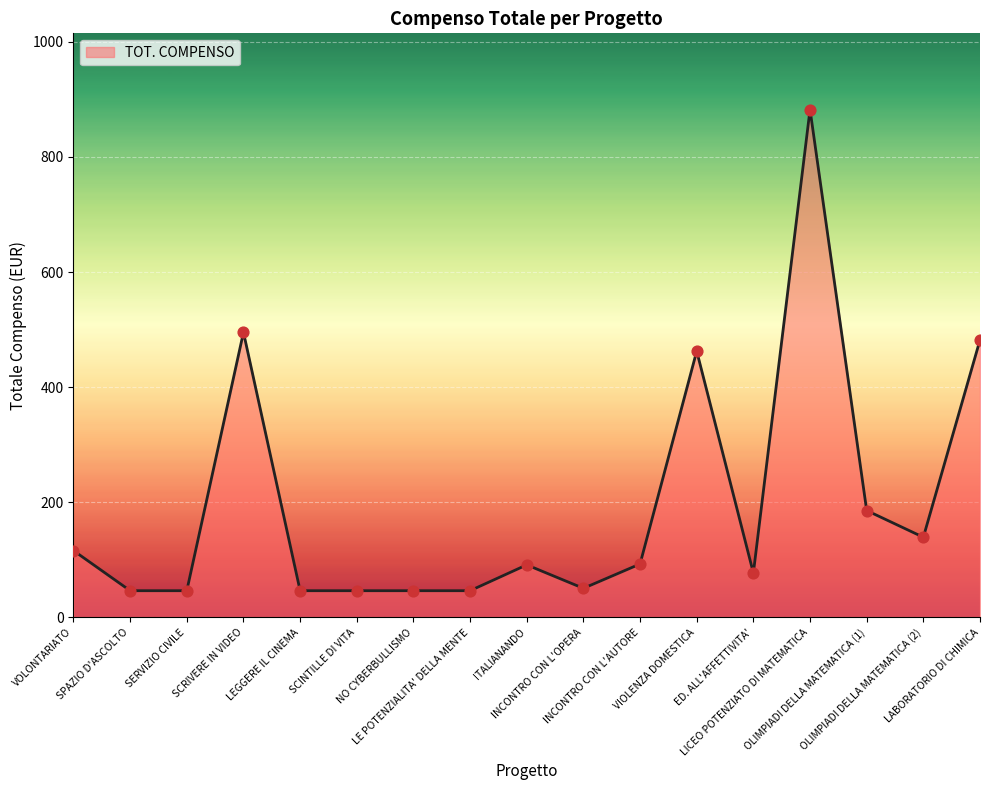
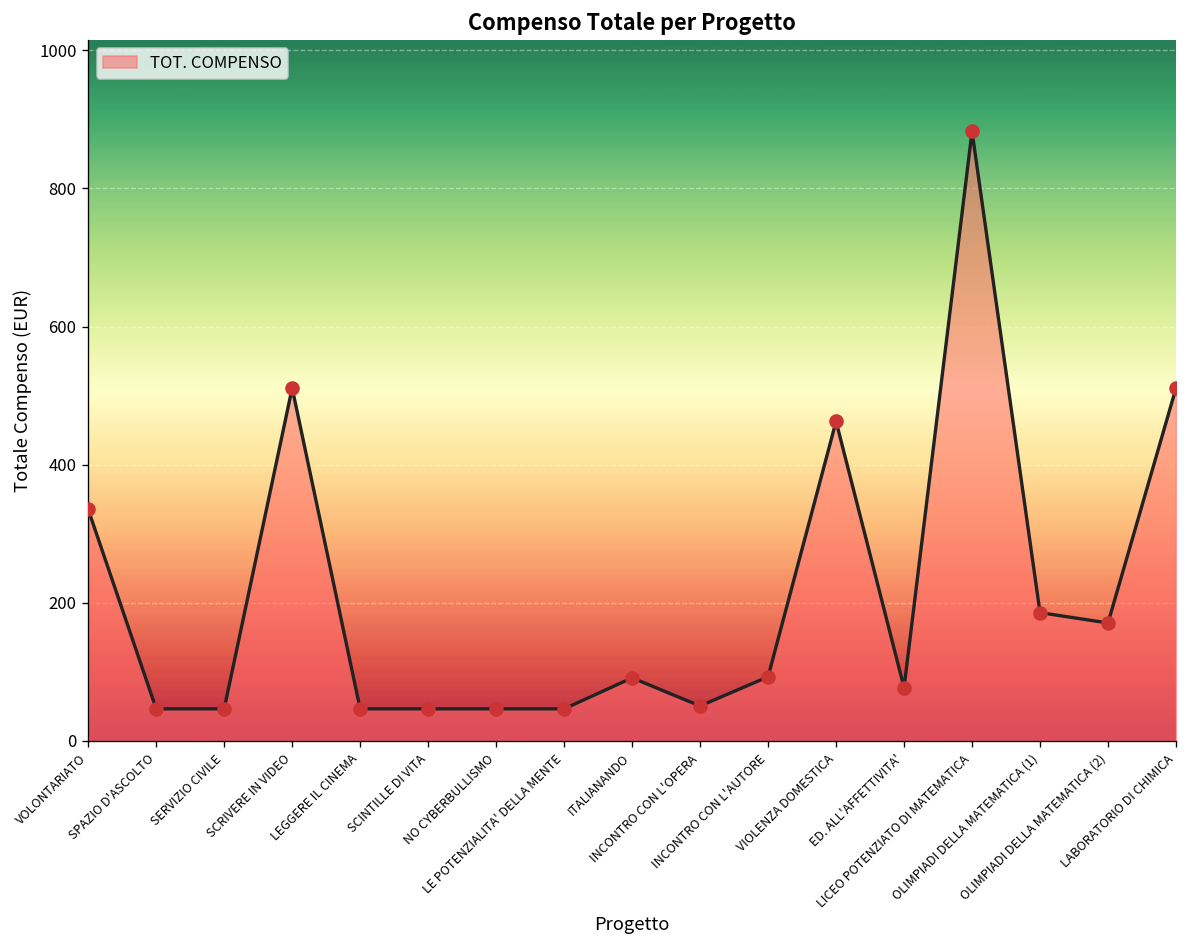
VOLONTARIATO: 120 -> 340
SCRIVERE IN VIDEO: 500 -> 510
OLIMPIADI DELLA MATEMATICA (2): 140 -> 170
LABORATORIO DI CHIMICA: 480 -> 510
